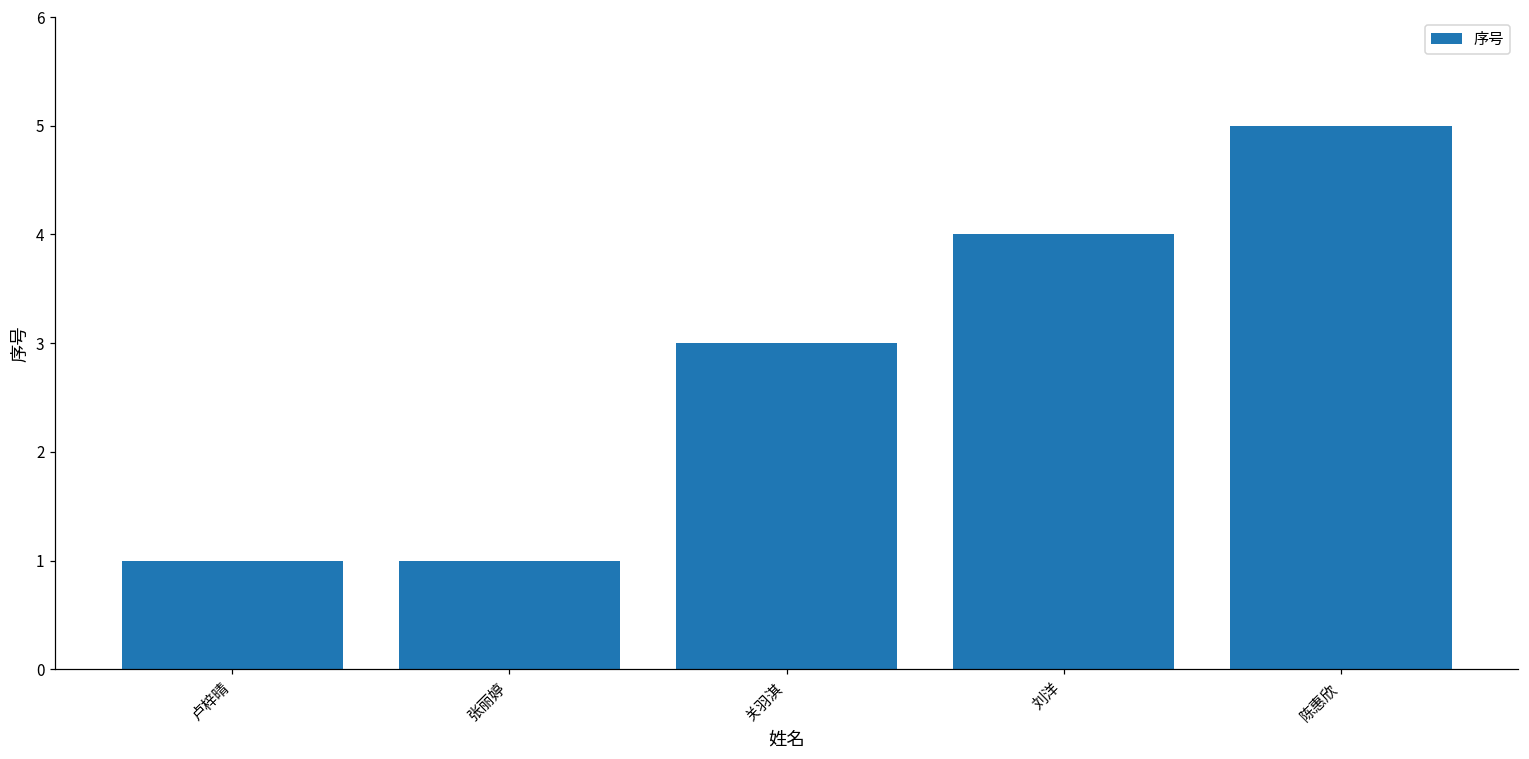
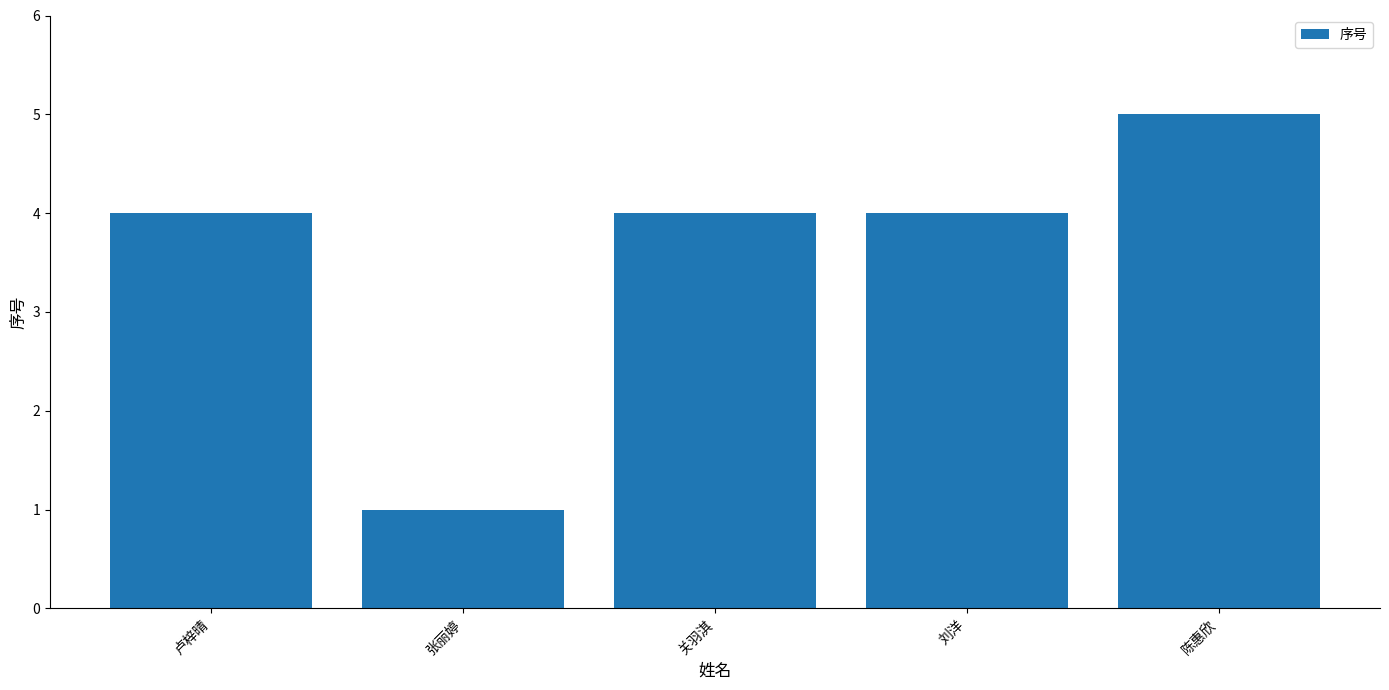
卢梓晴: 1 -> 4
关羽淇: 3 -> 4
